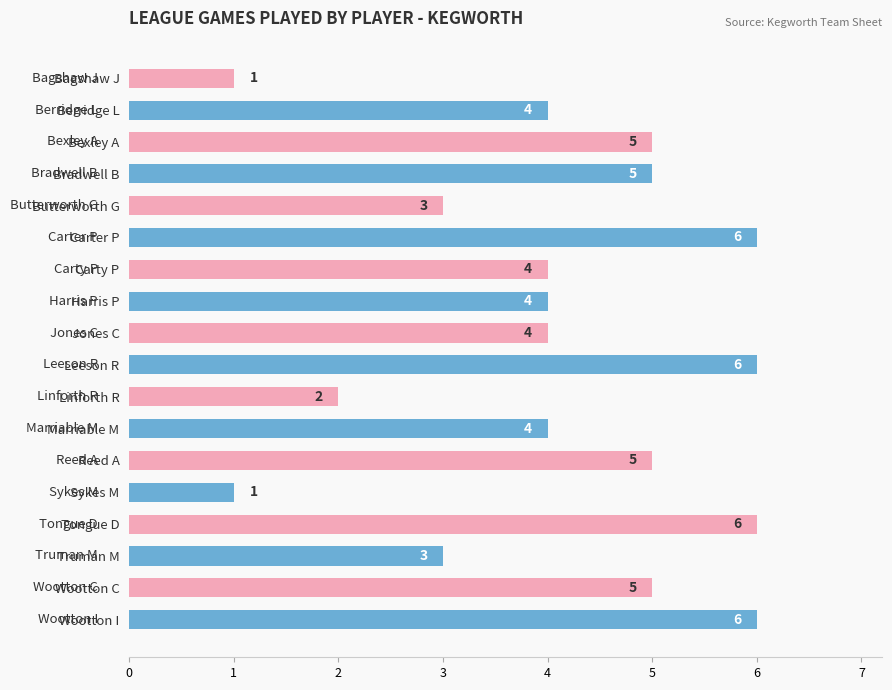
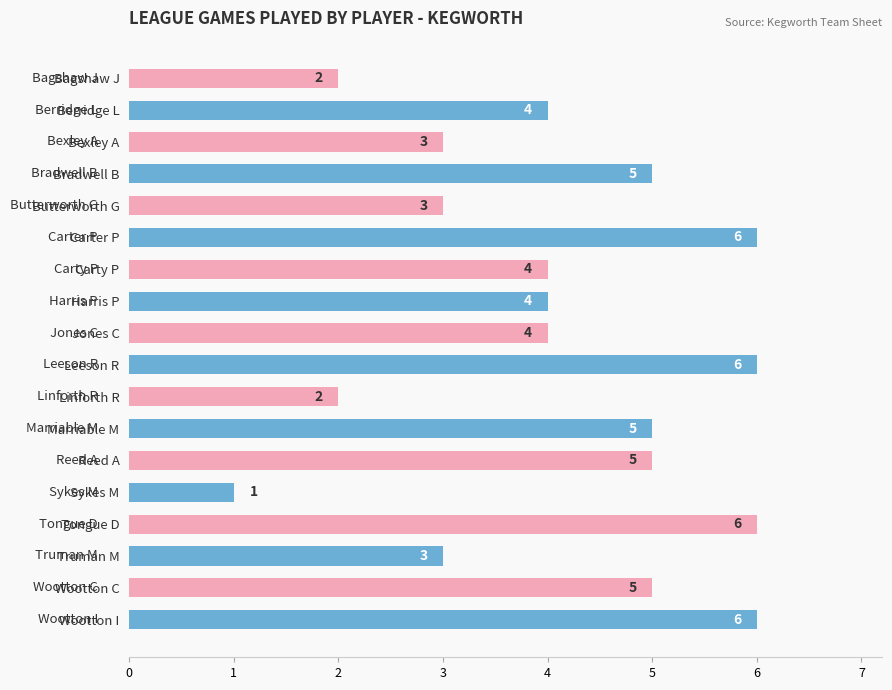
Bagshaw J: 1 -> 2
Bexley A: 5 -> 3
Marriable M: 4 -> 5
